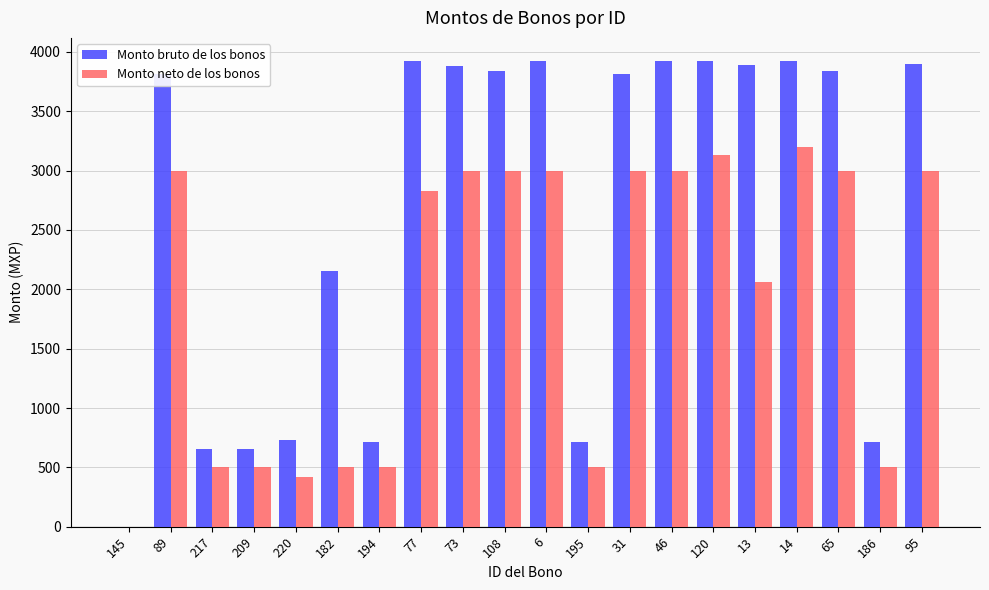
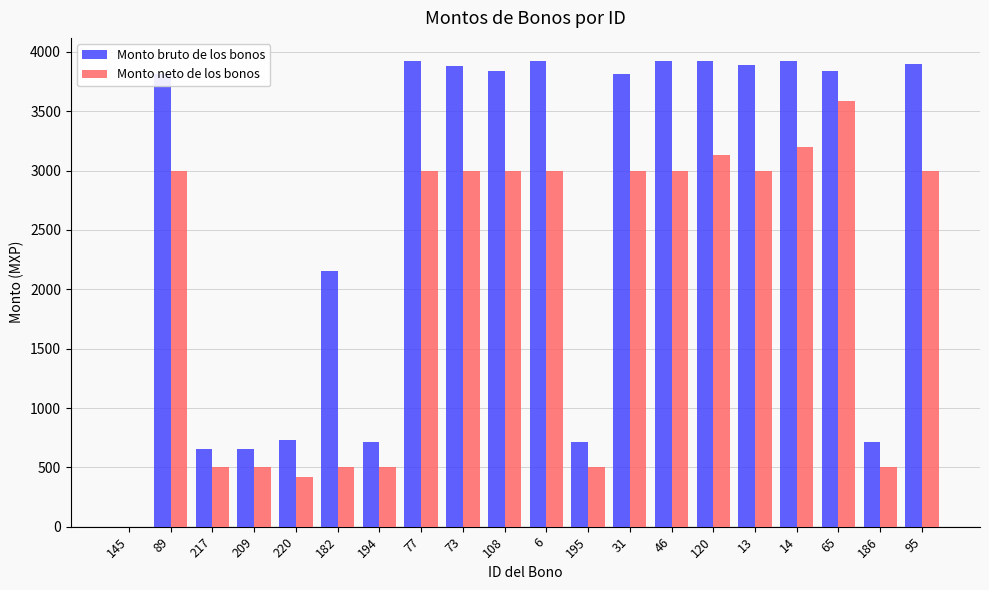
Monto neto de los bonos, 77: 2830 -> 3000
Monto neto de los bonos, 13: 2060 -> 3000
Monto neto de los bonos, 65: 3000 -> 3590
